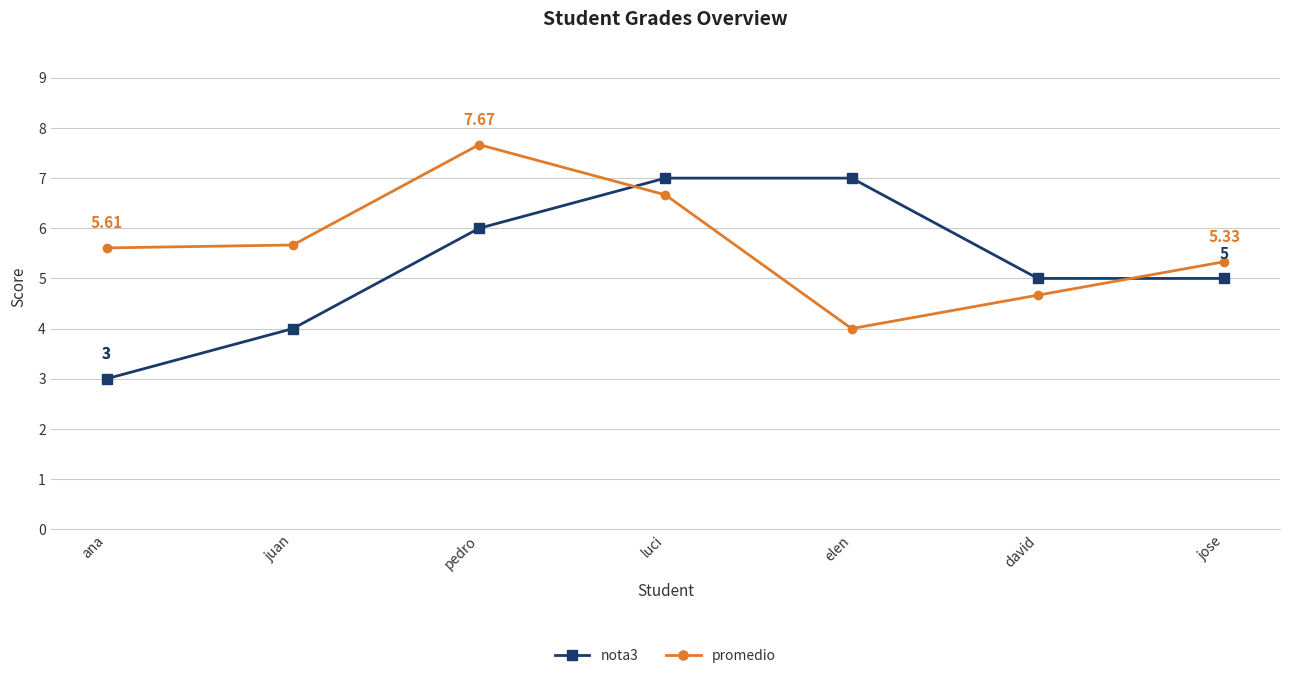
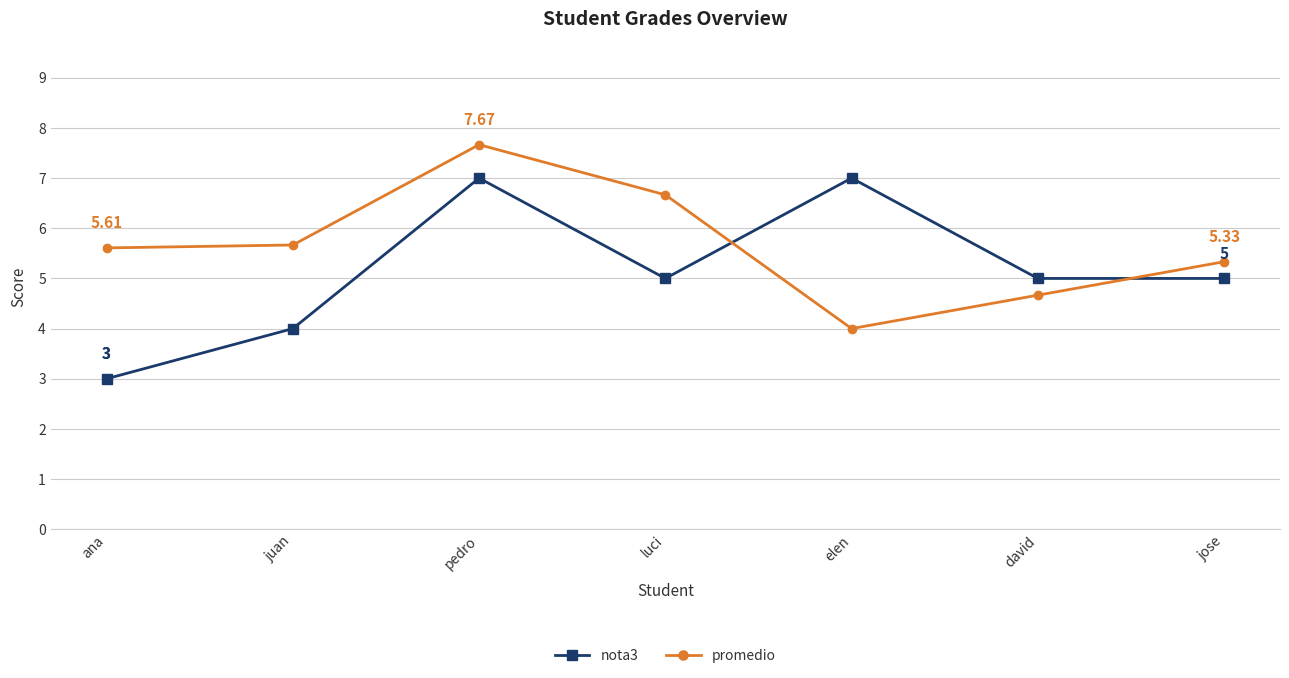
nota3, pedro: 6 -> 7
nota3, luci: 7 -> 5
